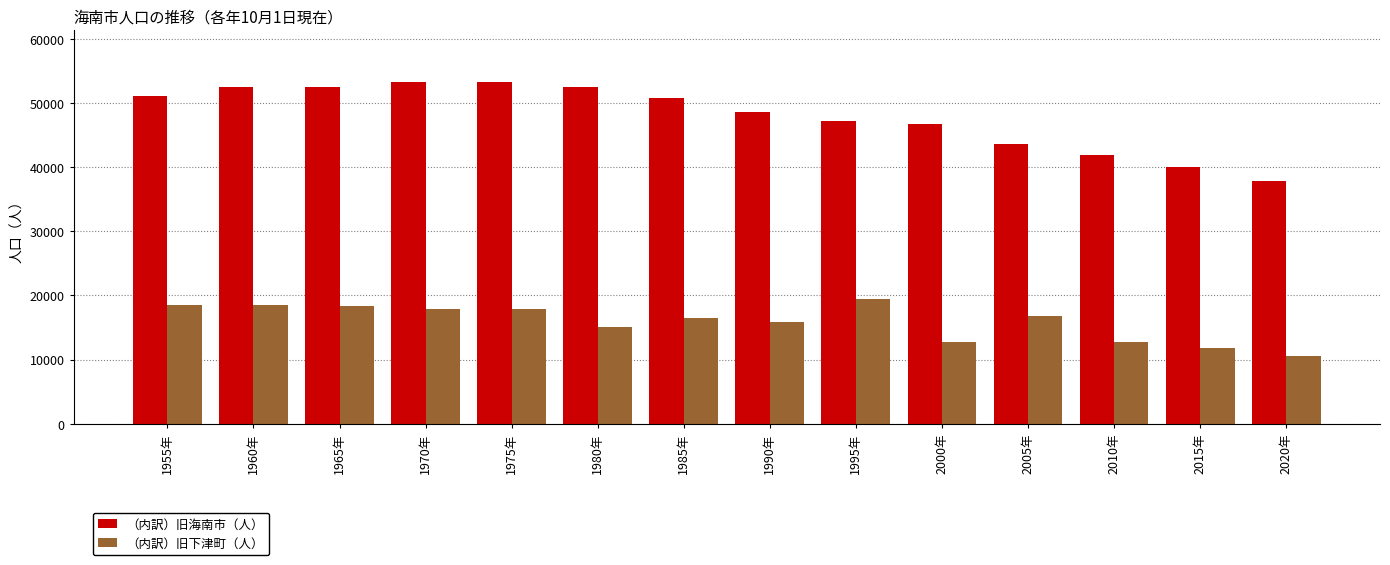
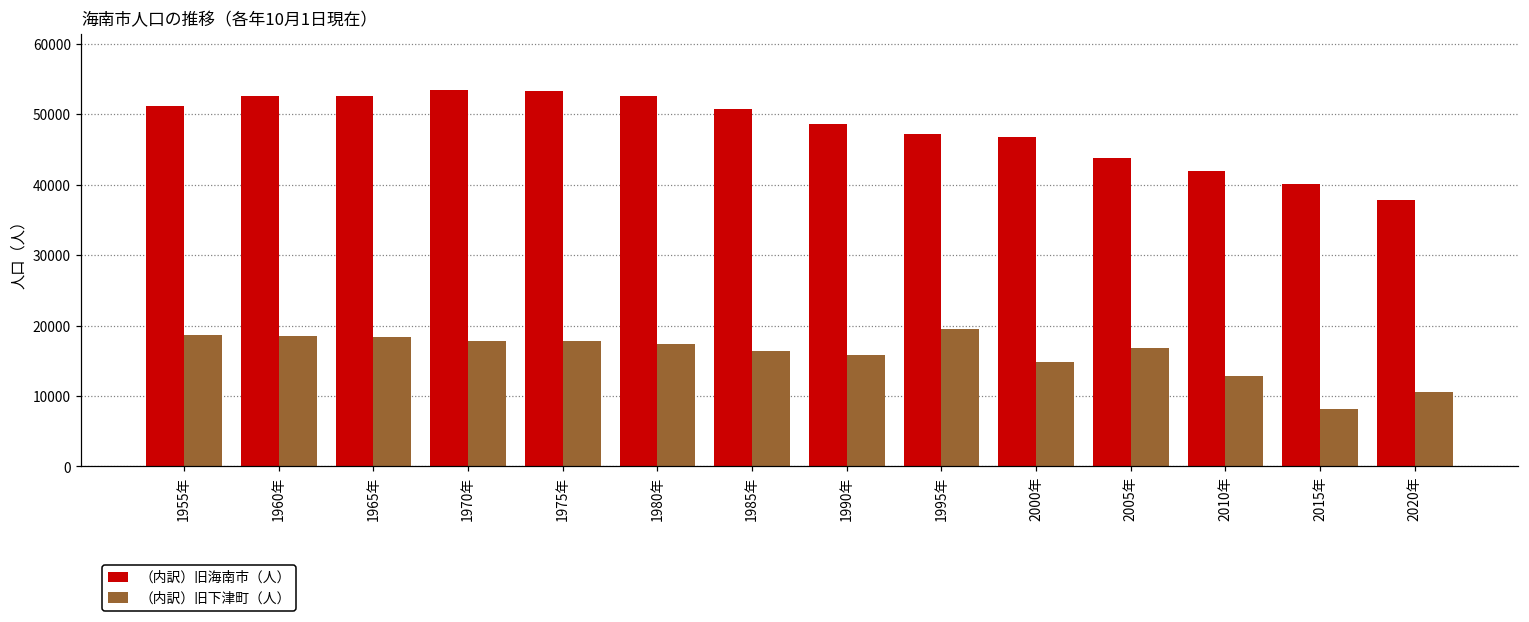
（内訳）旧下津町（人）, 1980年: 15000 -> 17000
（内訳）旧下津町（人）, 2000年: 13000 -> 15000
（内訳）旧下津町（人）, 2015年: 12000 -> 8000
